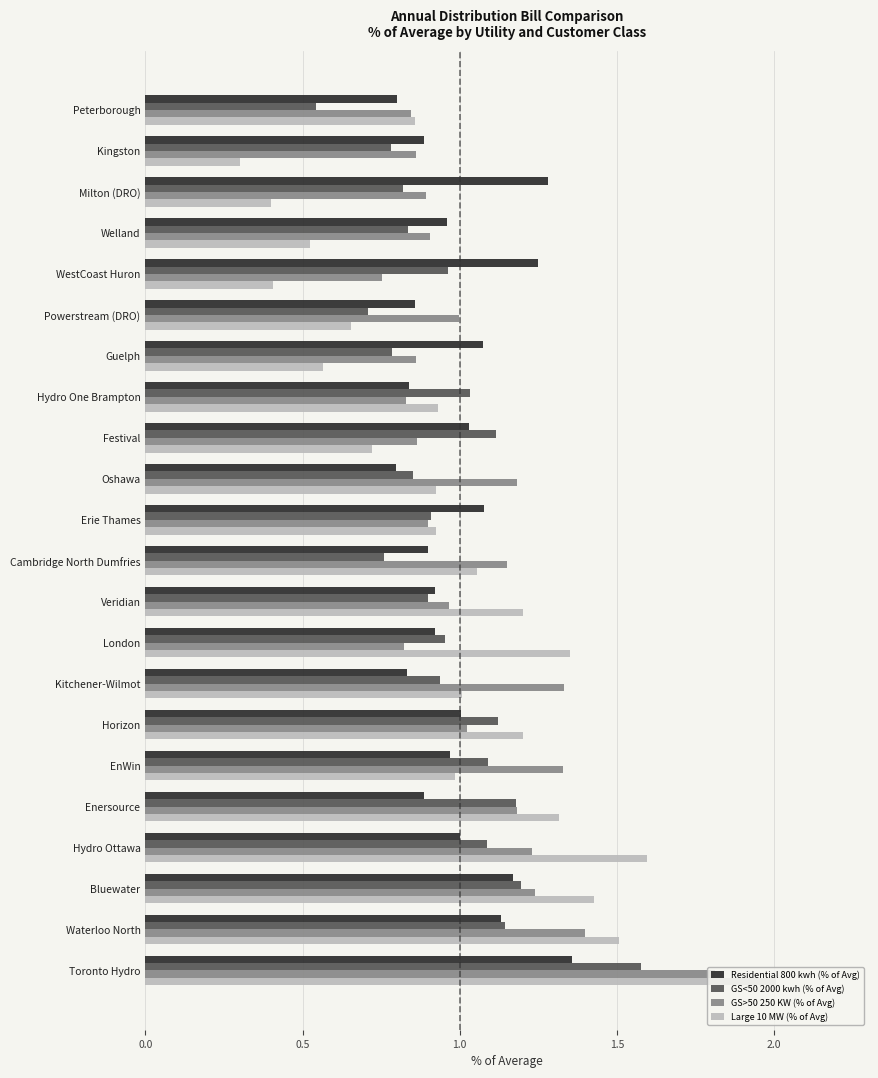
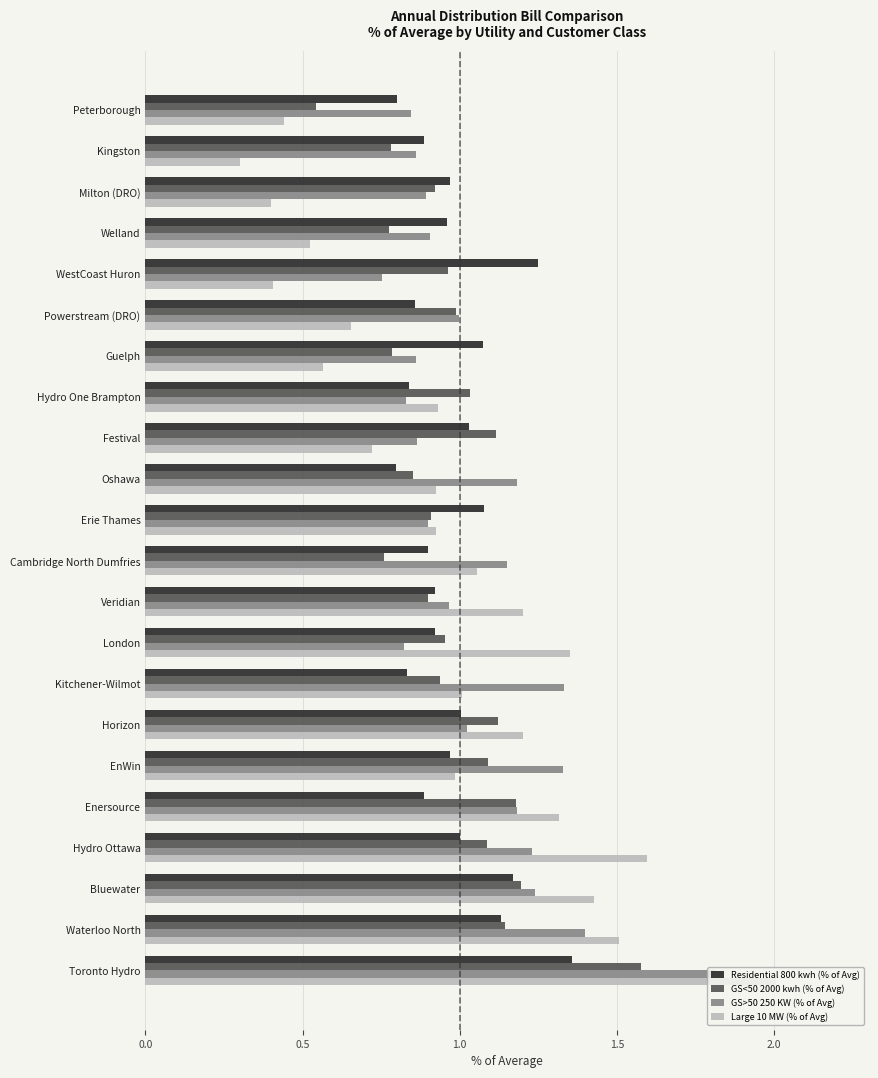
Large 10 MW (% of Avg), Peterborough: 0.86 -> 0.44
Residential 800 kwh (% of Avg), Milton (DRO): 1.28 -> 0.97
GS<50 2000 kwh (% of Avg), Milton (DRO): 0.82 -> 0.92
GS<50 2000 kwh (% of Avg), Welland: 0.83 -> 0.77
GS<50 2000 kwh (% of Avg), Powerstream (DRO): 0.71 -> 0.99
